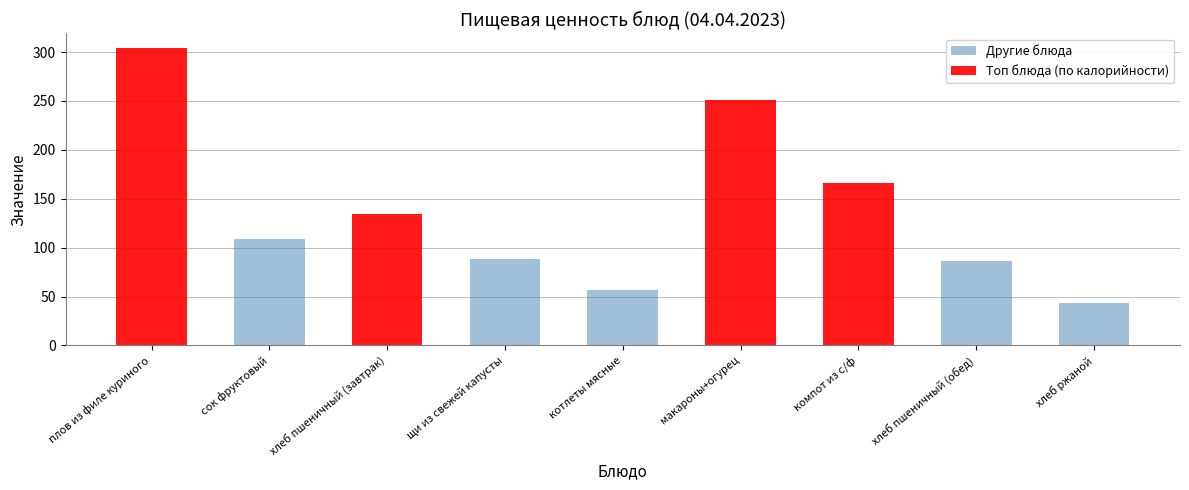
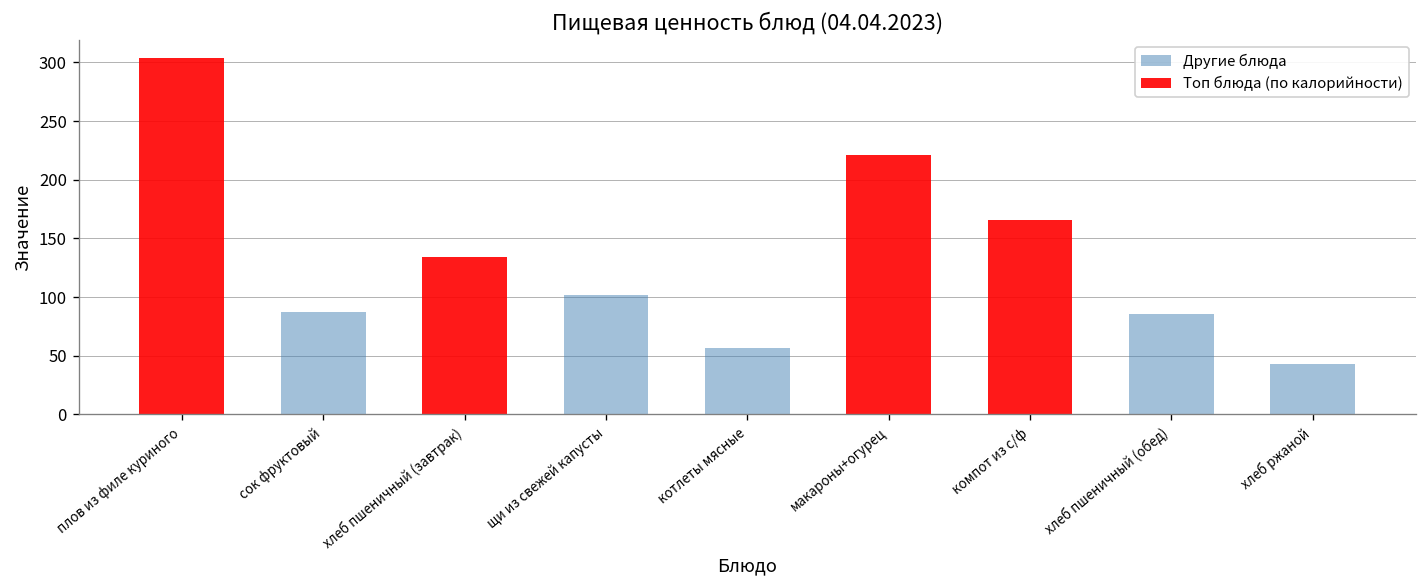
Другие блюда, сок фруктовый: 110 -> 90
Другие блюда, щи из свежей капусты: 90 -> 100
Топ блюда (по калорийности), макароны+огурец: 250 -> 220
